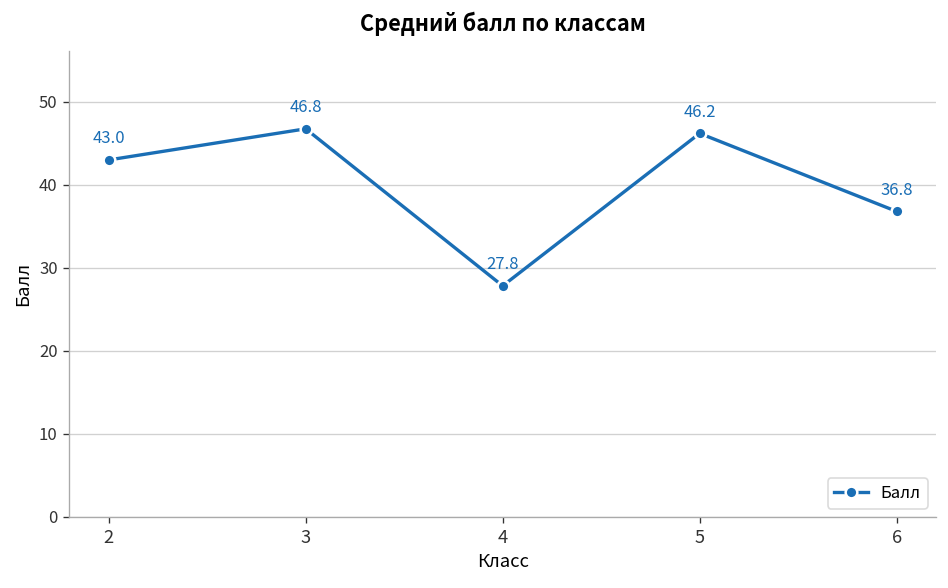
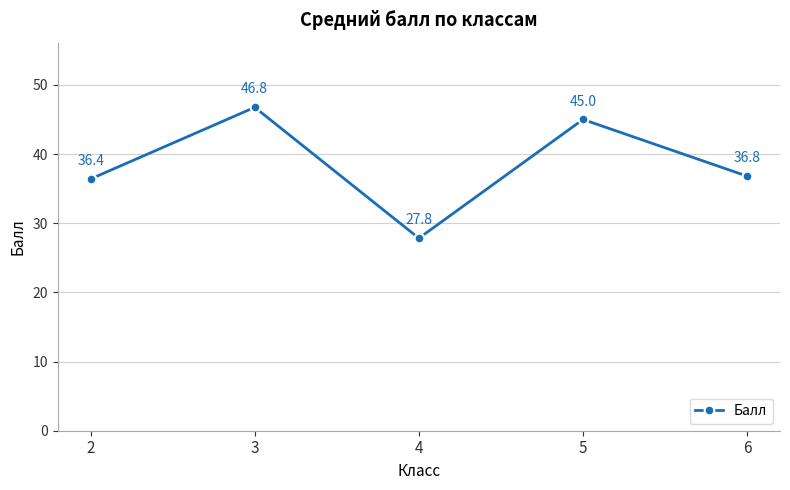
2: 43.0 -> 36.4
5: 46.2 -> 45.0
